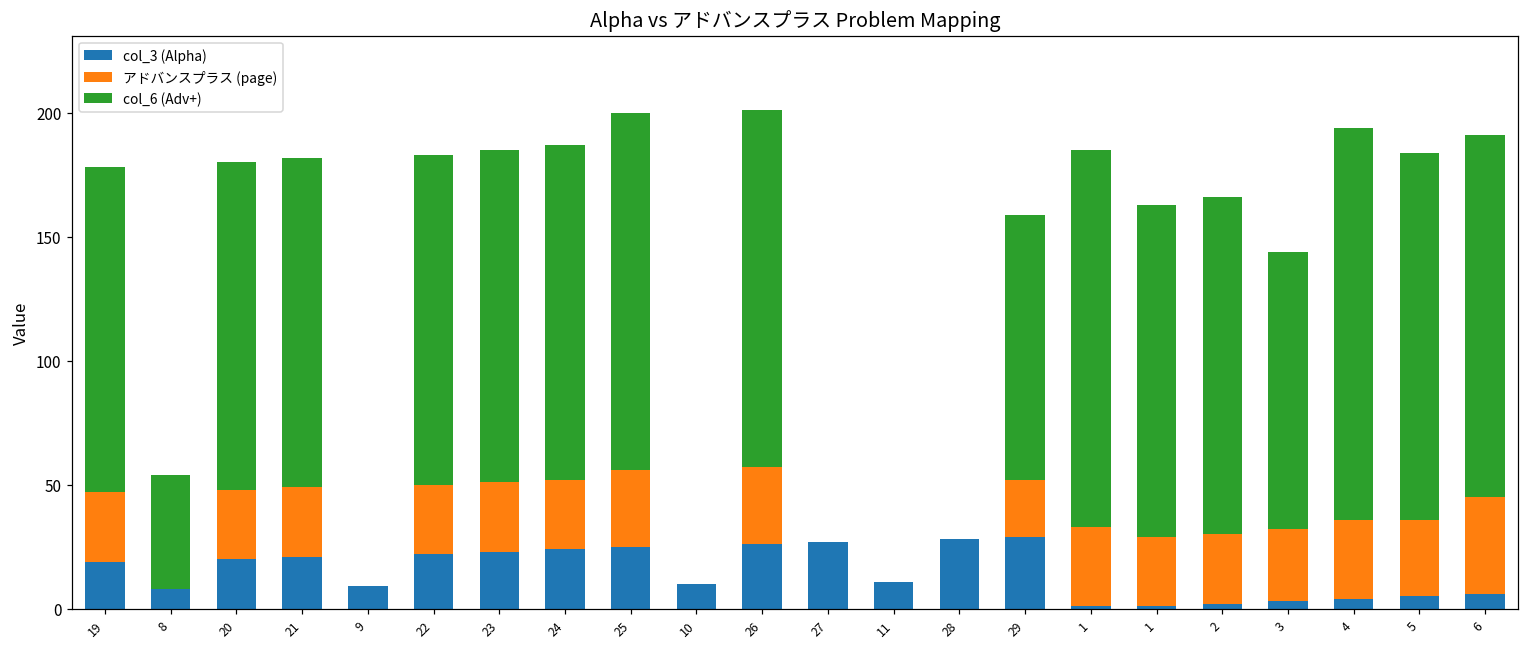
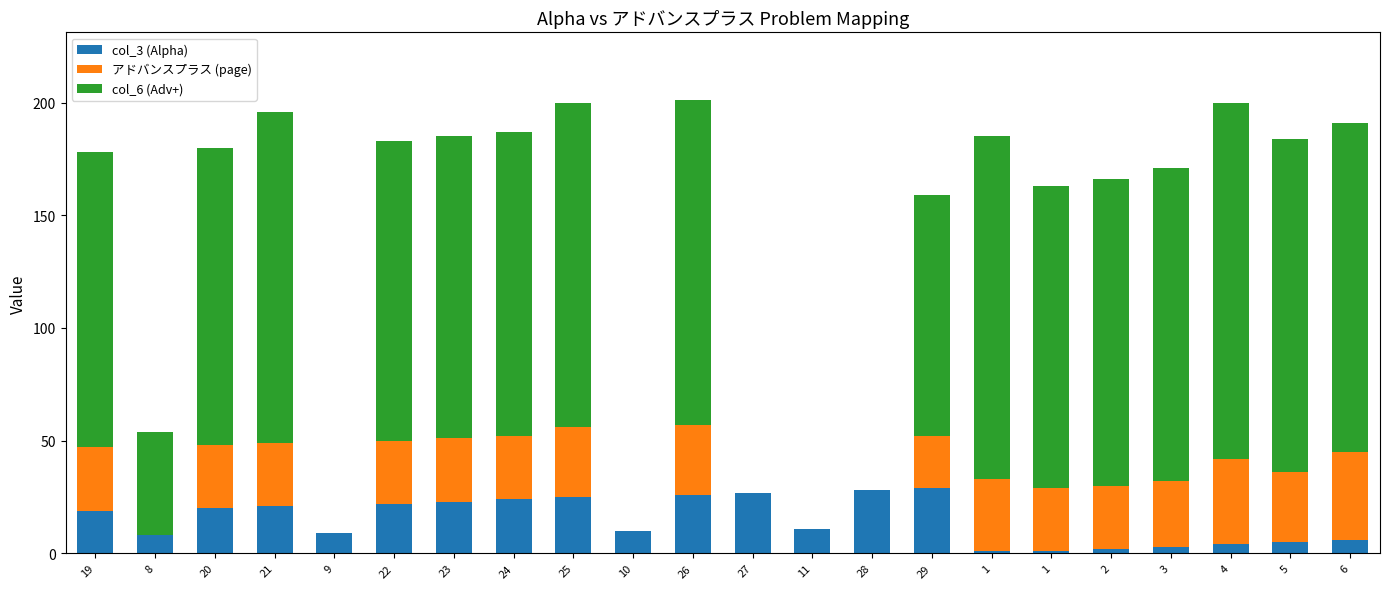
col_6 (Adv+), 21: 133 -> 147
col_6 (Adv+), 3: 112 -> 139
アドバンスプラス (page), 4: 32 -> 38
